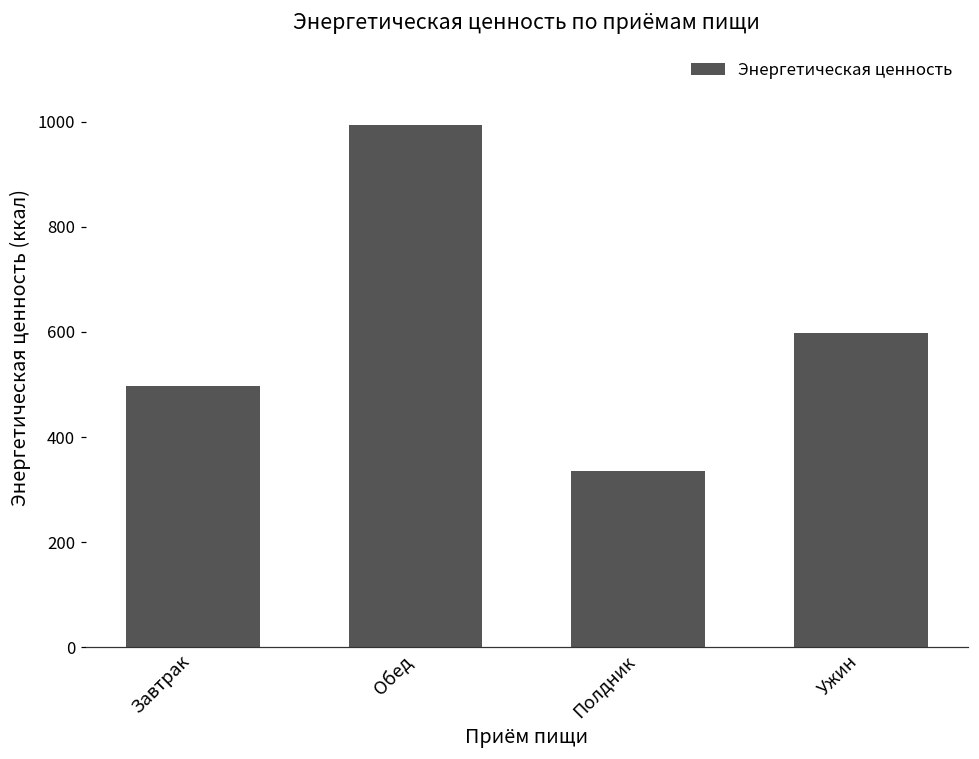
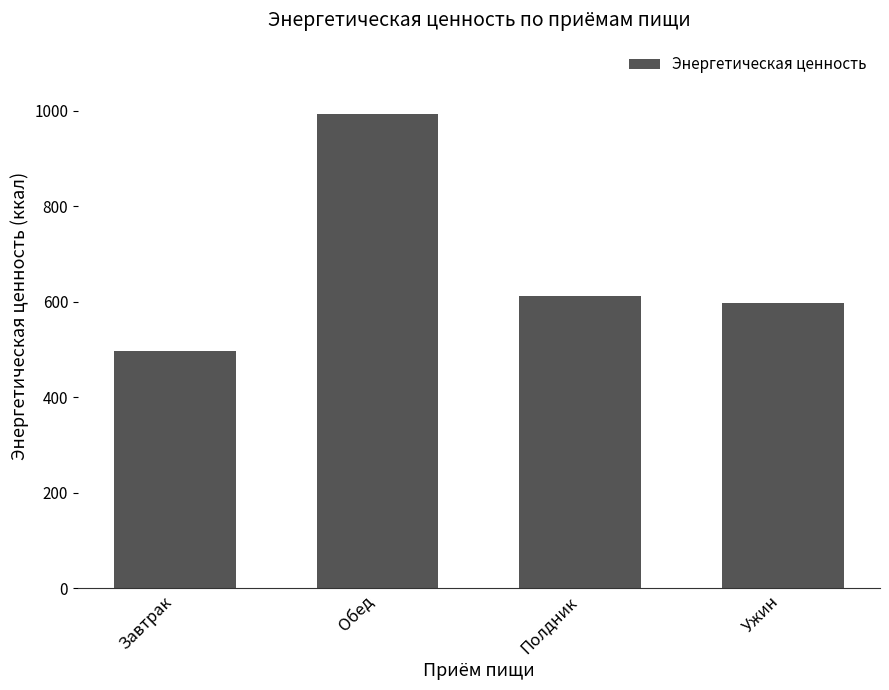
Полдник: 340 -> 610
